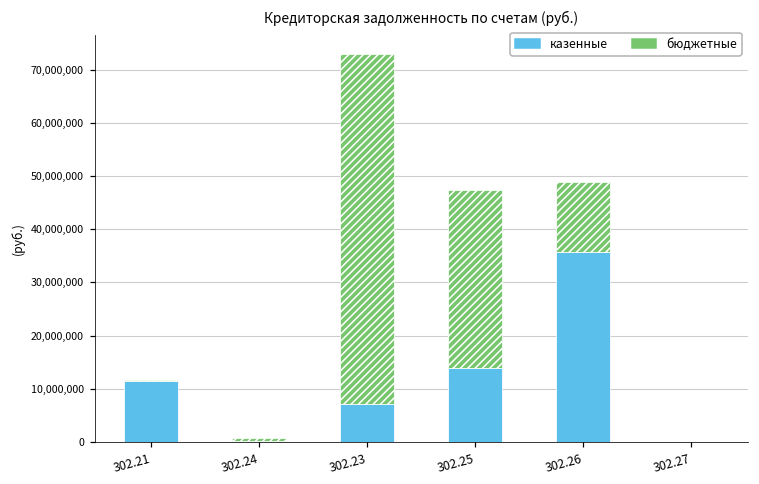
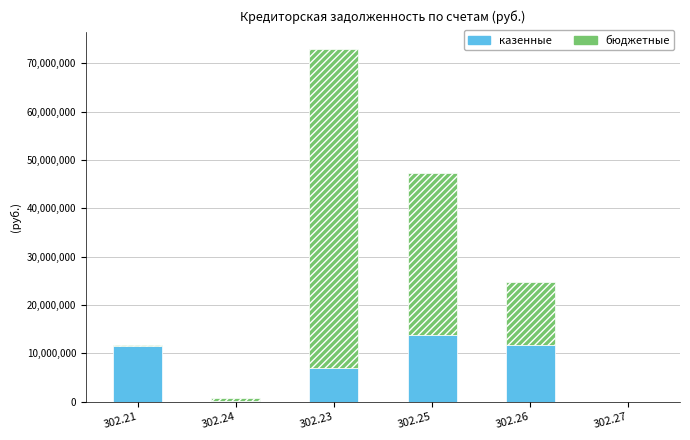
казенные, 302.26: 36,000,000 -> 12,000,000
